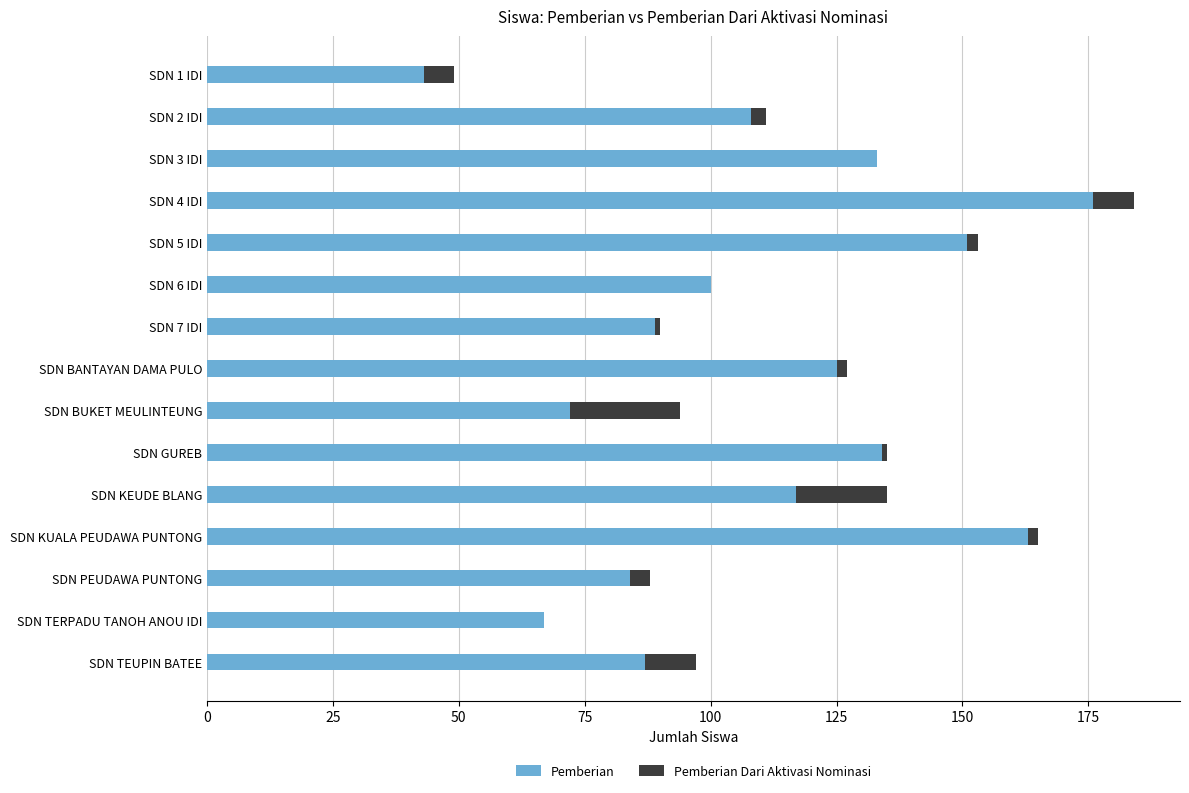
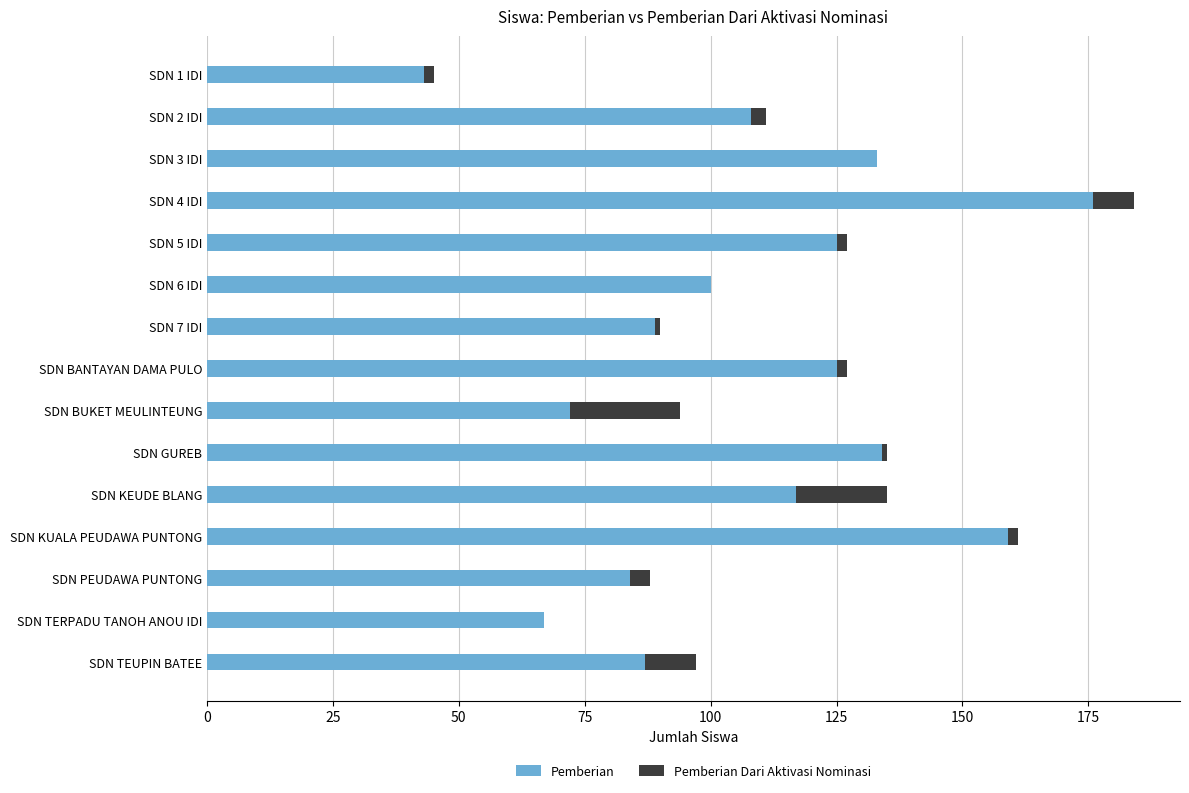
Pemberian Dari Aktivasi Nominasi, SDN 1 IDI: 6 -> 2
Pemberian, SDN 5 IDI: 151 -> 125
Pemberian, SDN KUALA PEUDAWA PUNTONG: 163 -> 159
